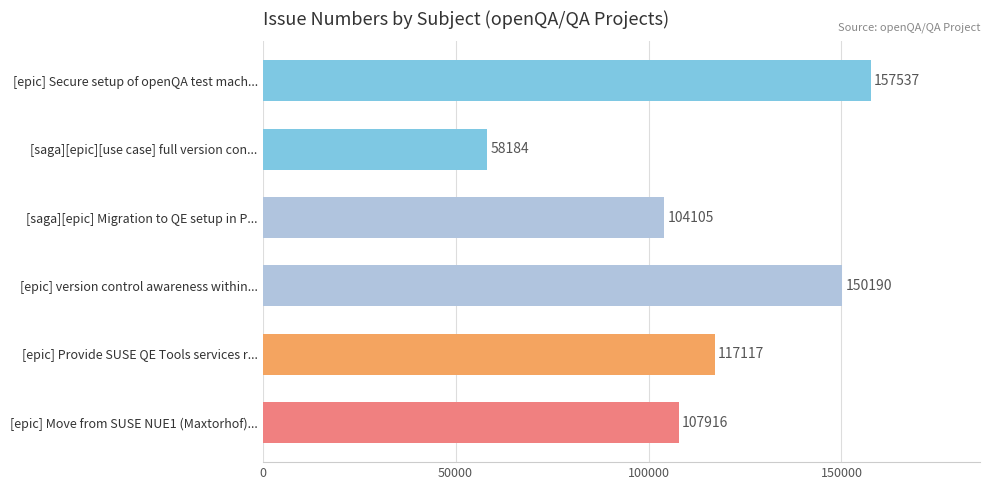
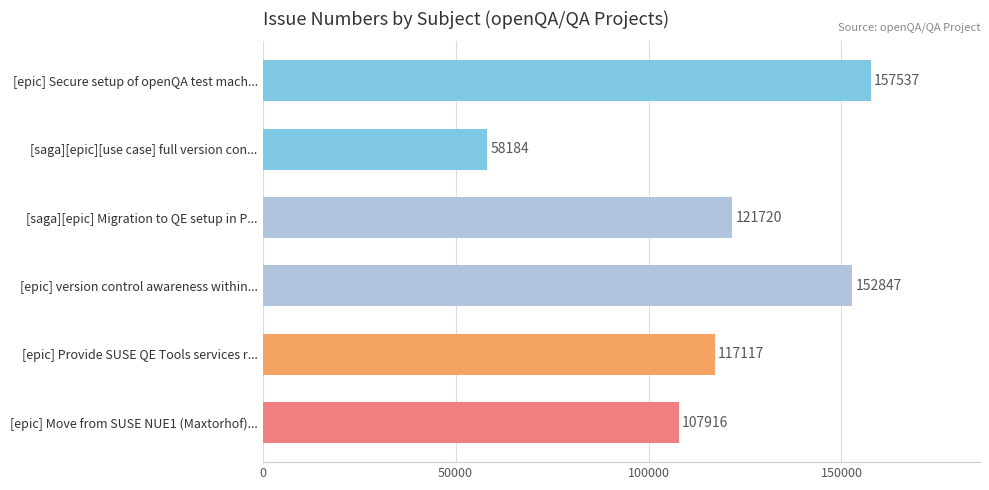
[saga][epic] Migration to QE setup in P...: 104105 -> 121720
[epic] version control awareness within...: 150190 -> 152847
